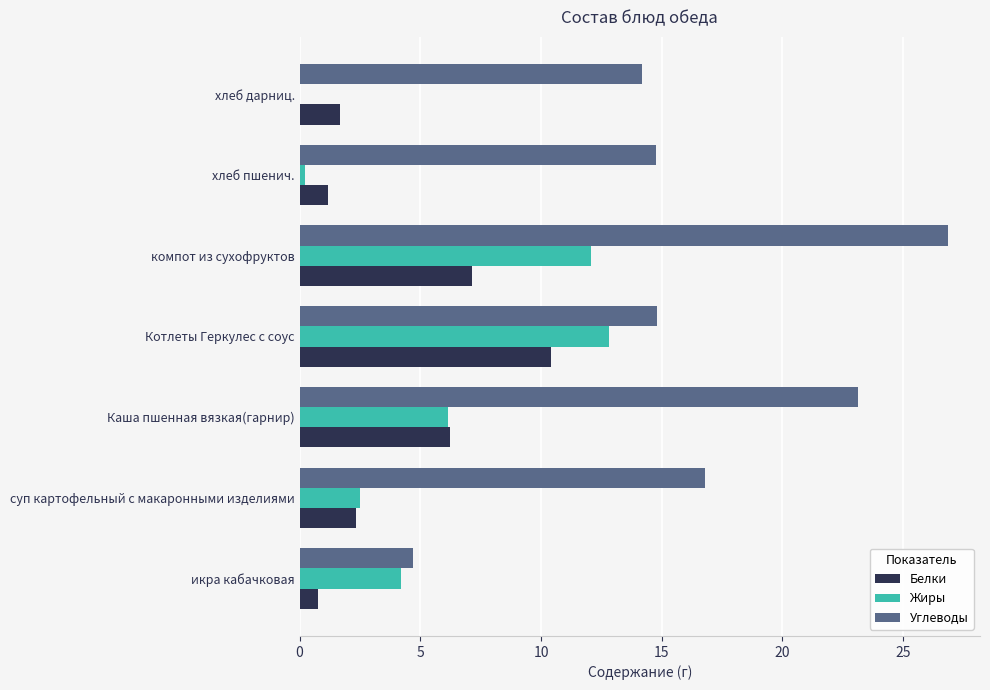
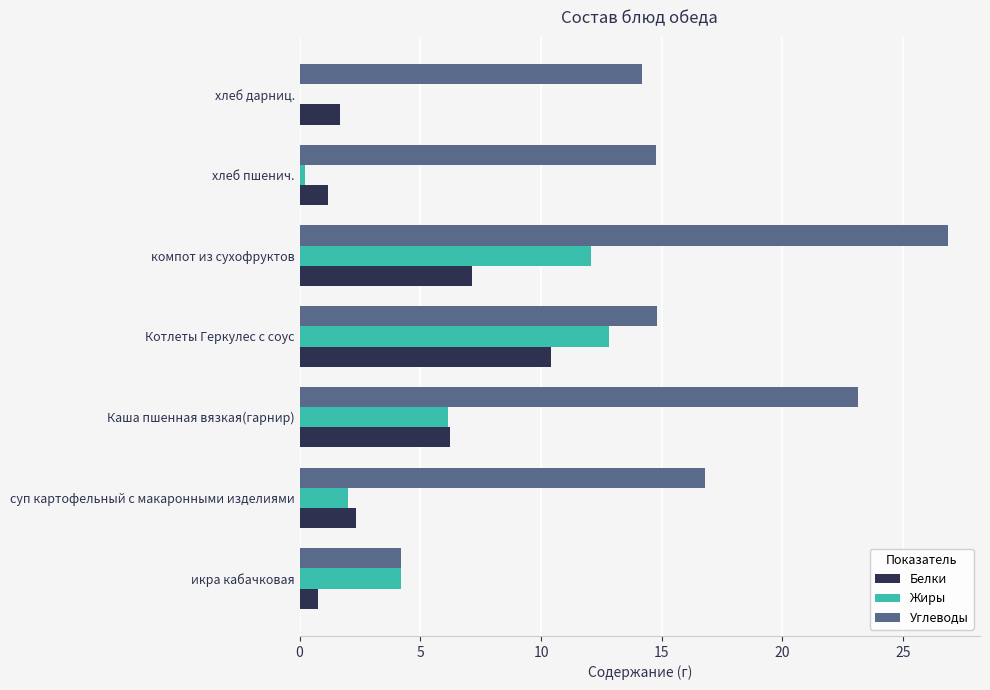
Жиры, суп картофельный с макаронными изделиями: 2.5 -> 2.0
Углеводы, икра кабачковая: 4.7 -> 4.2
